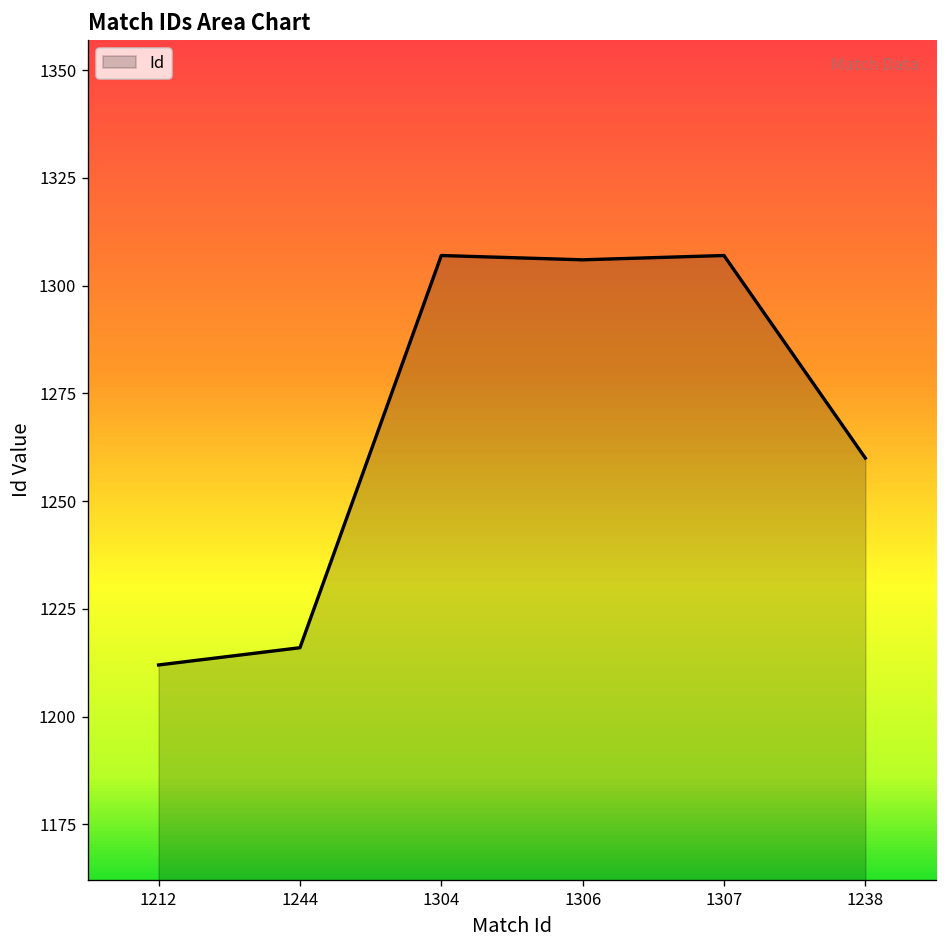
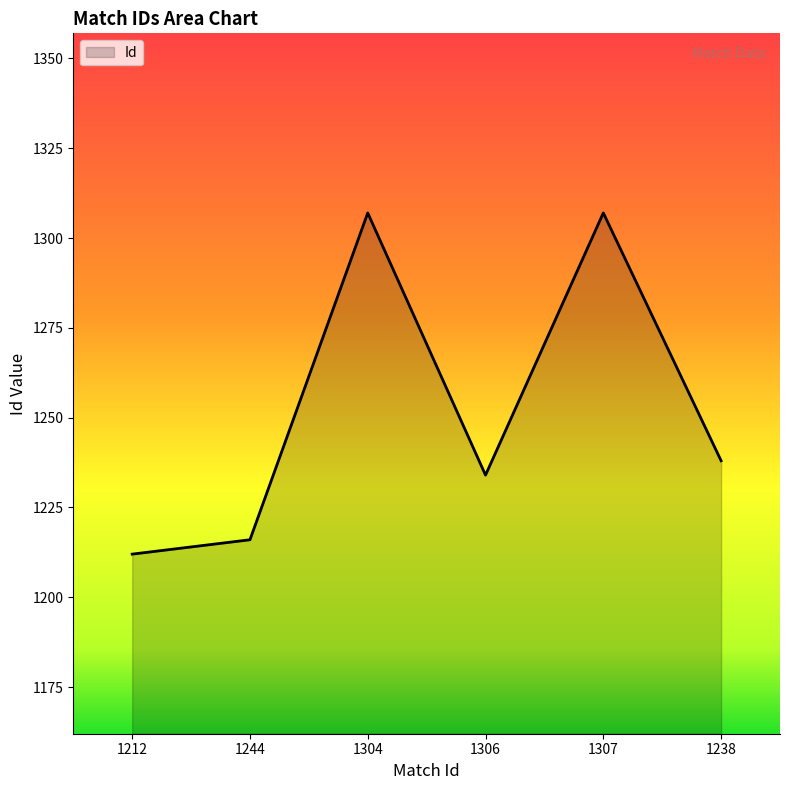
1306: 1306 -> 1234
1238: 1260 -> 1238
